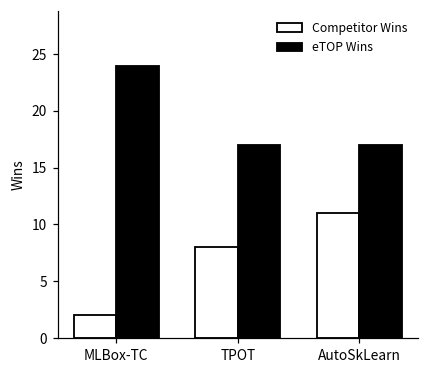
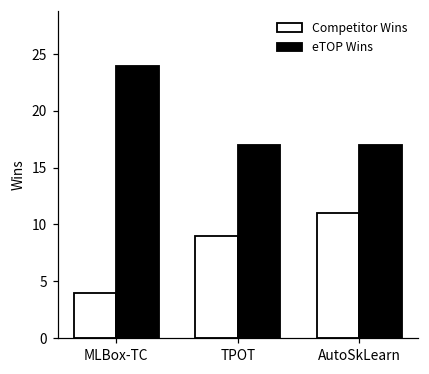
Competitor Wins, MLBox-TC: 2 -> 4
Competitor Wins, TPOT: 8 -> 9
